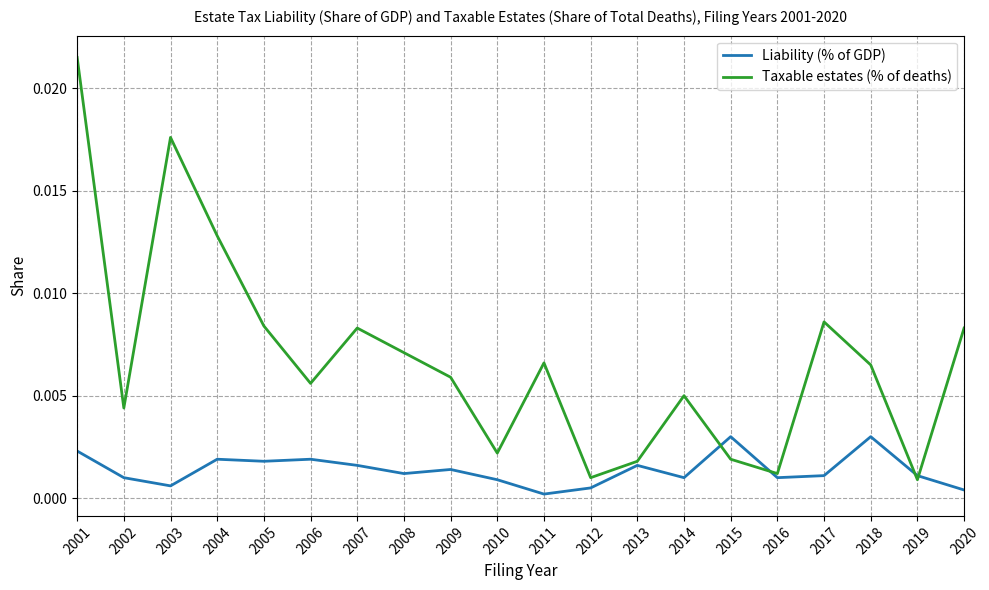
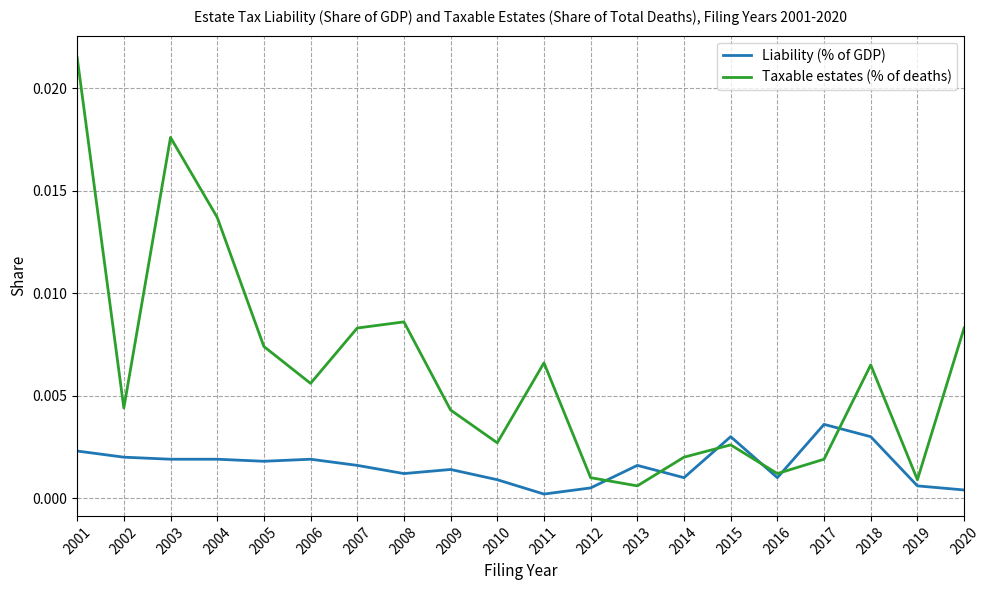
Liability (% of GDP), 2002: 0.001 -> 0.002
Liability (% of GDP), 2003: 0.0006 -> 0.0019
Taxable estates (% of deaths), 2004: 0.0128 -> 0.0137
Taxable estates (% of deaths), 2005: 0.0084 -> 0.0074
Taxable estates (% of deaths), 2008: 0.0071 -> 0.0086
Taxable estates (% of deaths), 2009: 0.0059 -> 0.0043
Taxable estates (% of deaths), 2010: 0.0022 -> 0.0027
Taxable estates (% of deaths), 2013: 0.0018 -> 0.0006
Taxable estates (% of deaths), 2014: 0.005 -> 0.002
Taxable estates (% of deaths), 2015: 0.0019 -> 0.0026
Liability (% of GDP), 2017: 0.0011 -> 0.0036
Taxable estates (% of deaths), 2017: 0.0086 -> 0.0019
Liability (% of GDP), 2019: 0.0011 -> 0.0006
